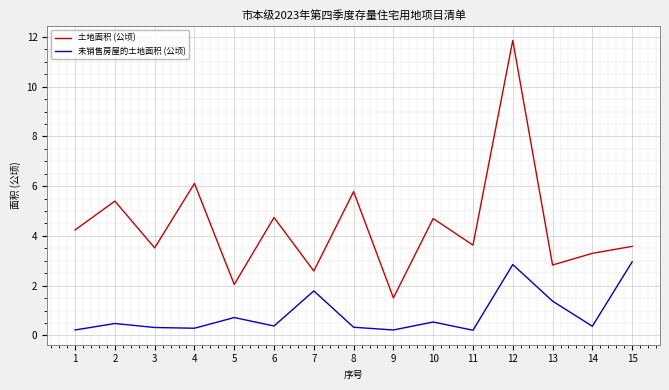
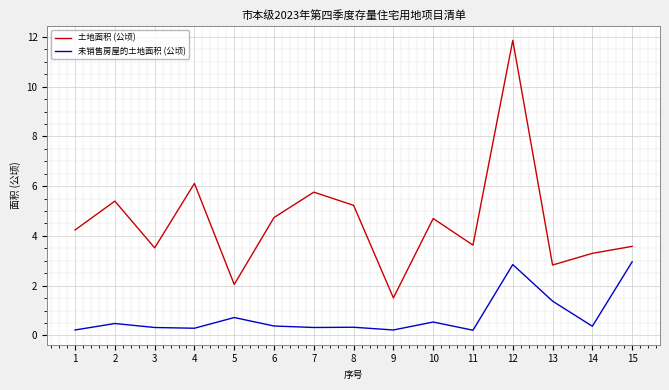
土地面积 (公顷), 7: 2.6 -> 5.8
未销售房屋的土地面积 (公顷), 7: 1.8 -> 0.3
土地面积 (公顷), 8: 5.8 -> 5.2
